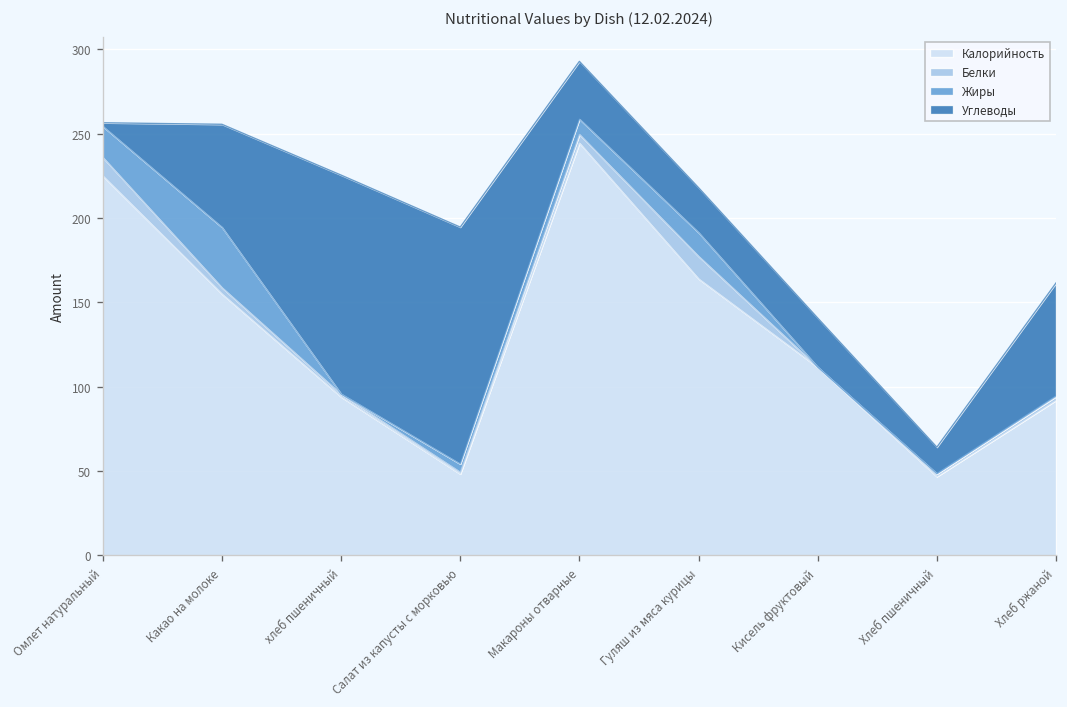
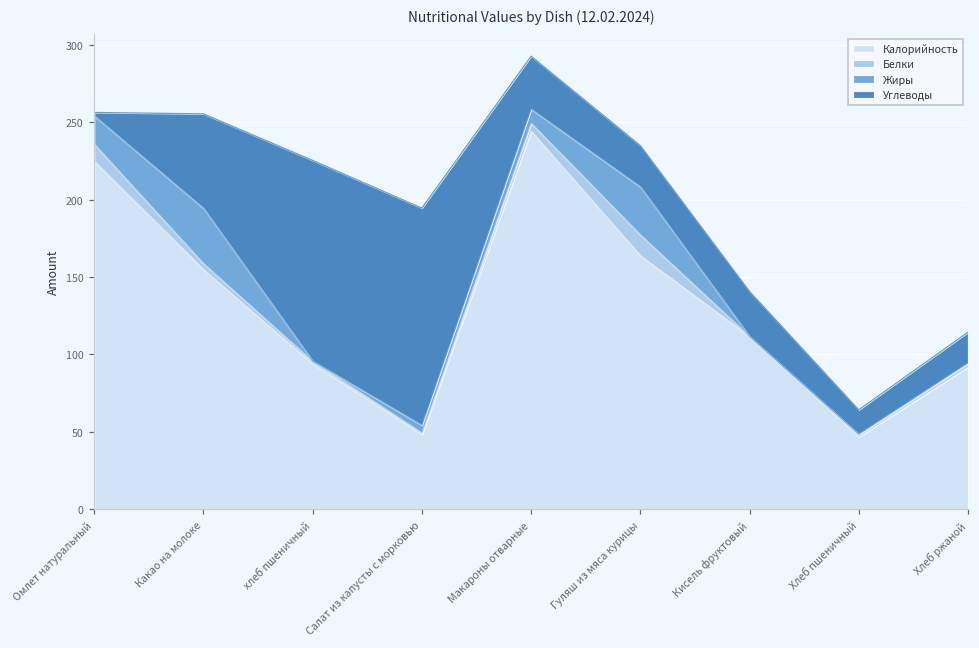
Жиры, Гуляш из мяса курицы: 14 -> 31
Углеводы, Хлеб ржаной: 67 -> 20
